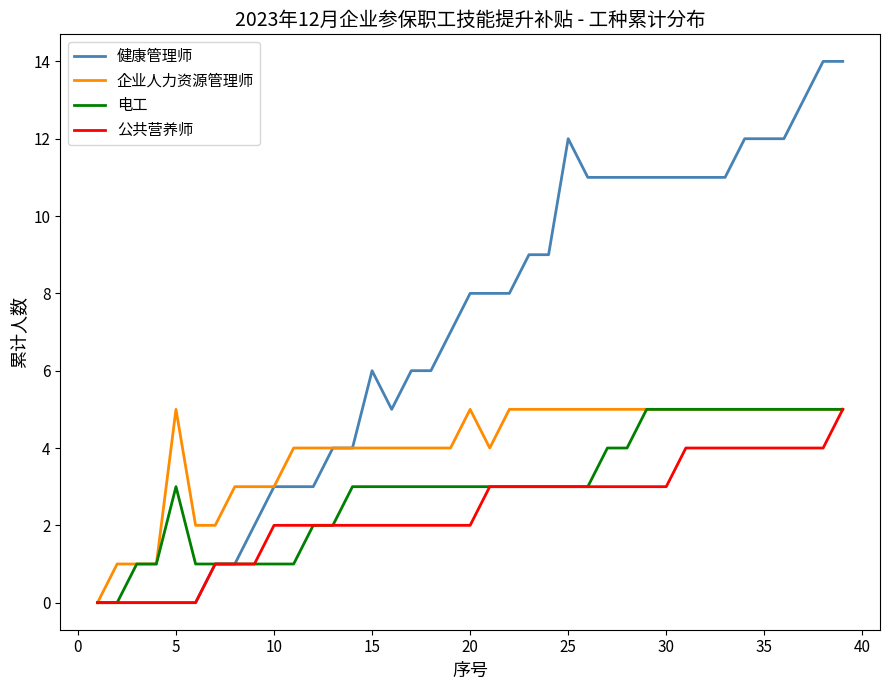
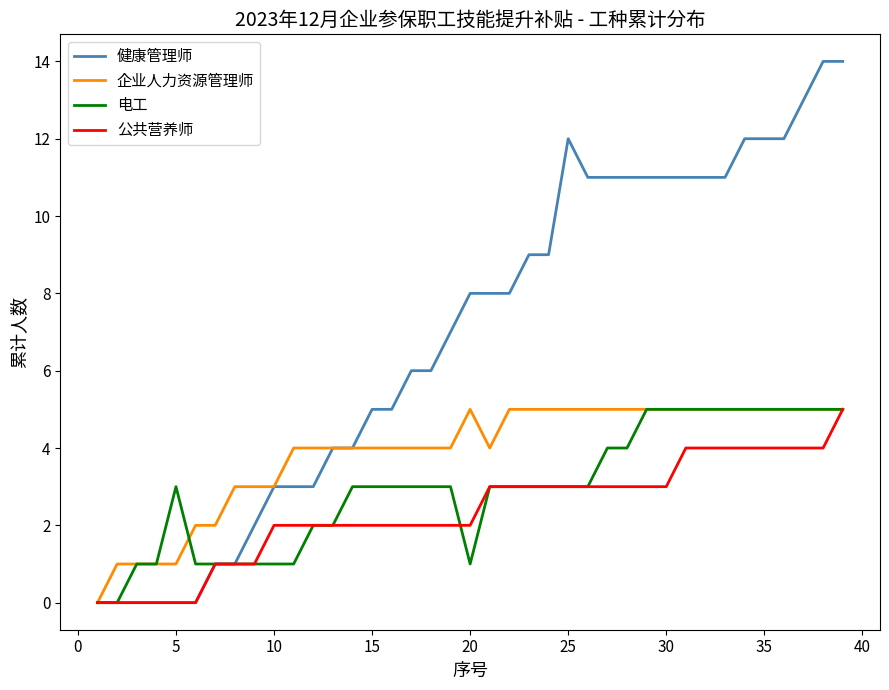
企业人力资源管理师, 5: 5 -> 1
健康管理师, 15: 6 -> 5
电工, 20: 3 -> 1
